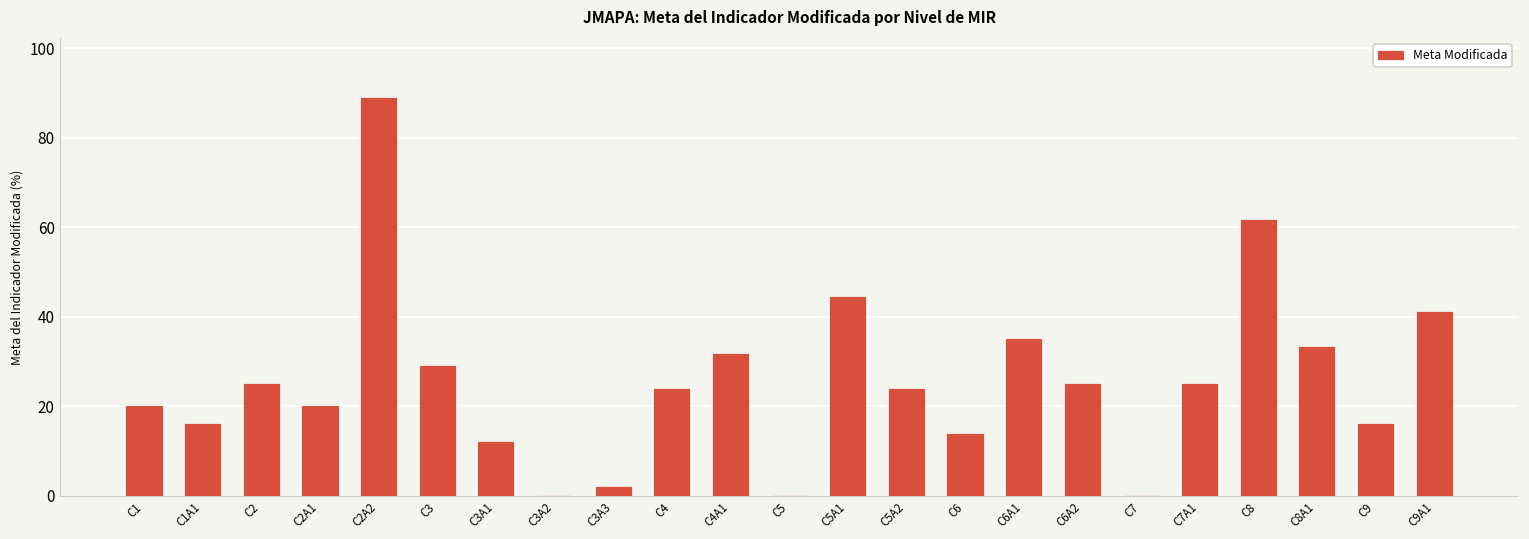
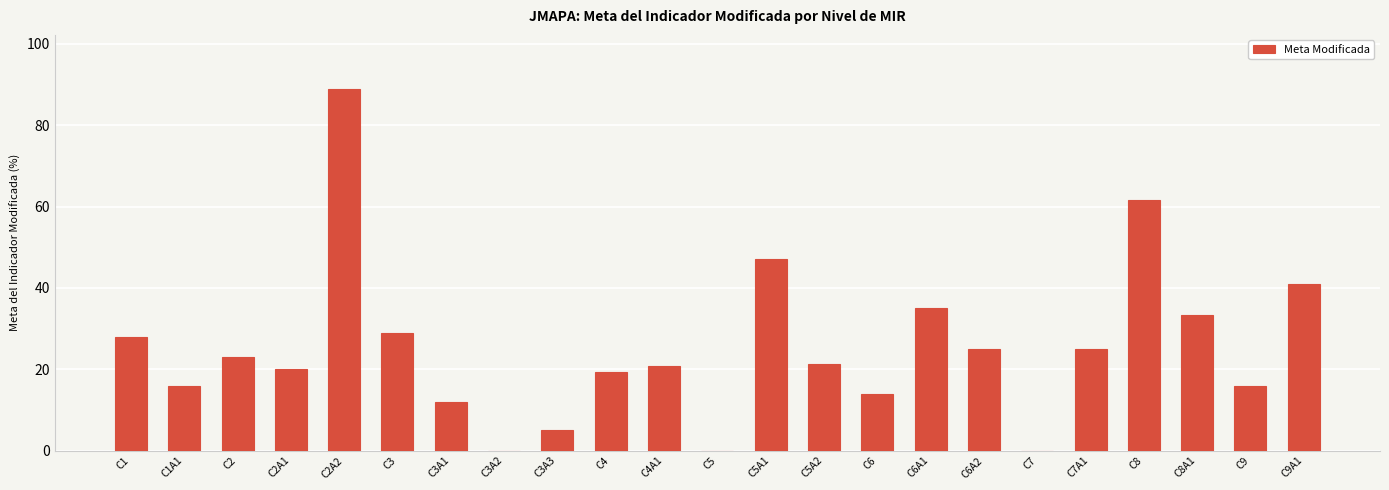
C1: 20 -> 28
C2: 25 -> 23
C3A3: 2 -> 5
C4: 24 -> 19
C4A1: 32 -> 21
C5A1: 44 -> 47
C5A2: 24 -> 21
